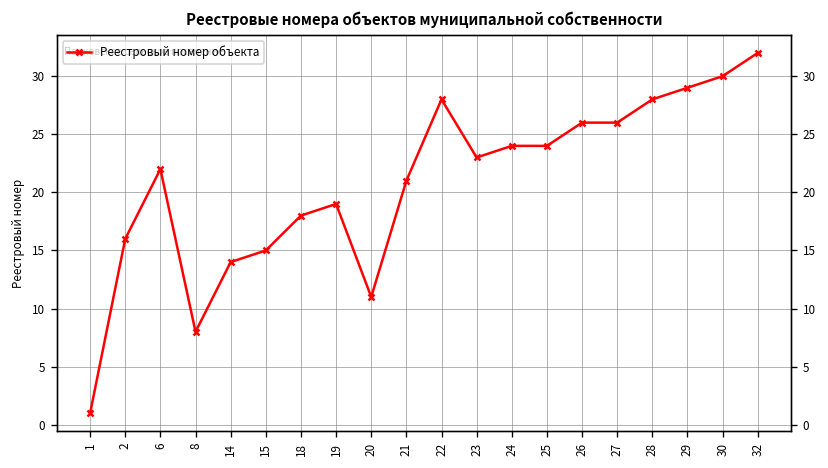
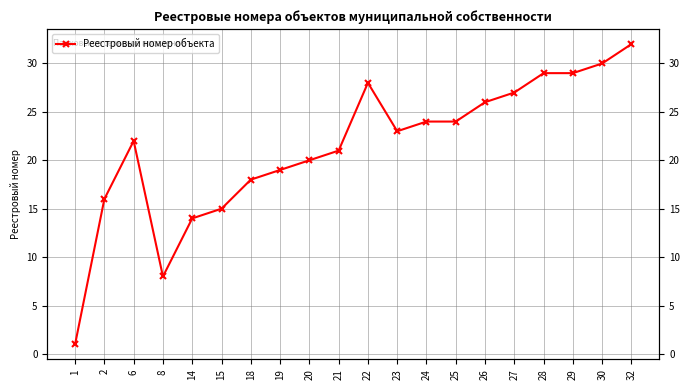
20: 11 -> 20
27: 26 -> 27
28: 28 -> 29
